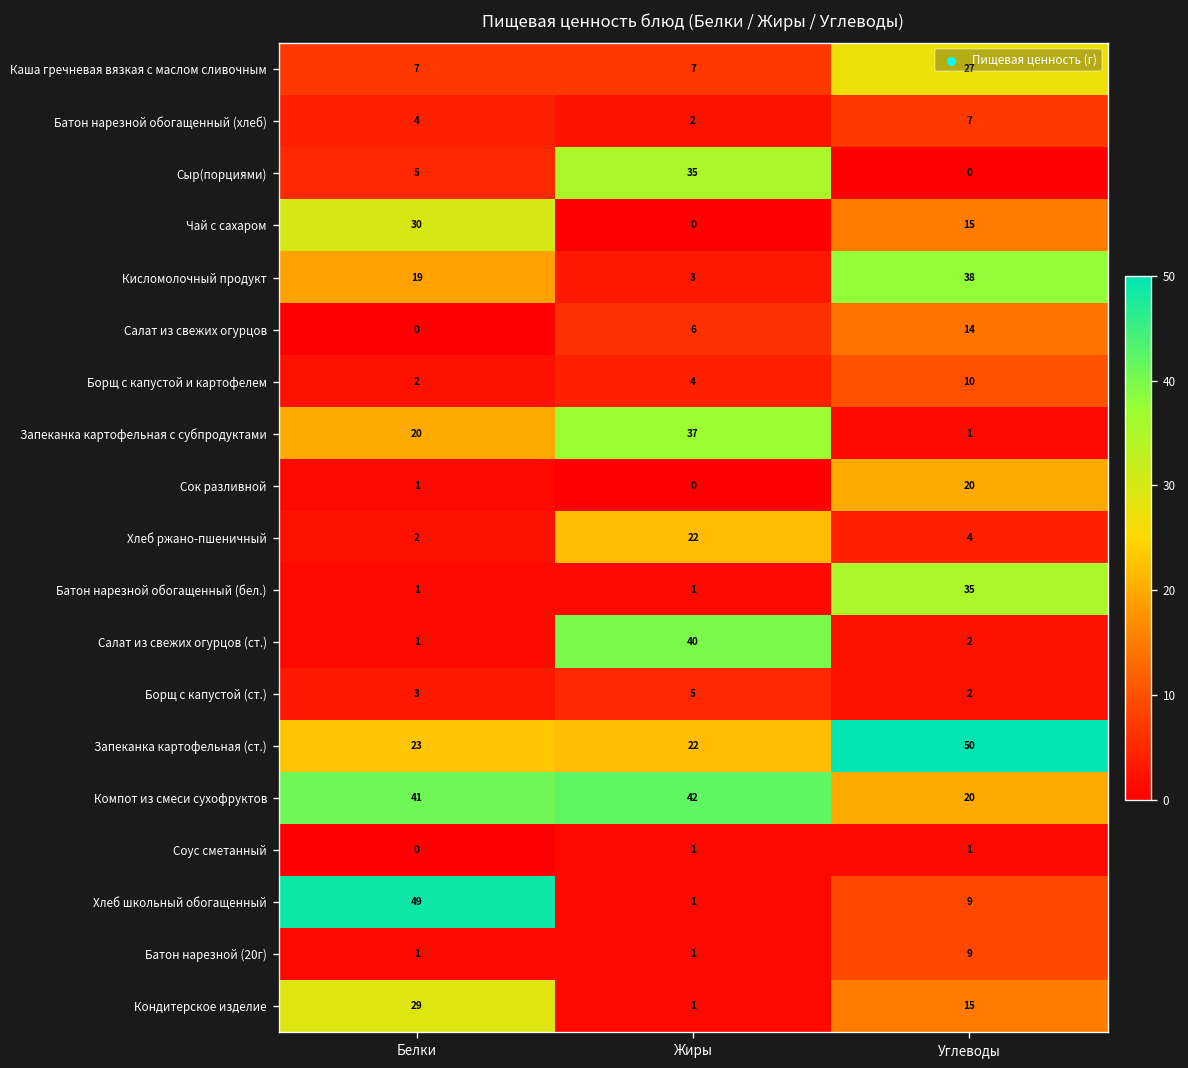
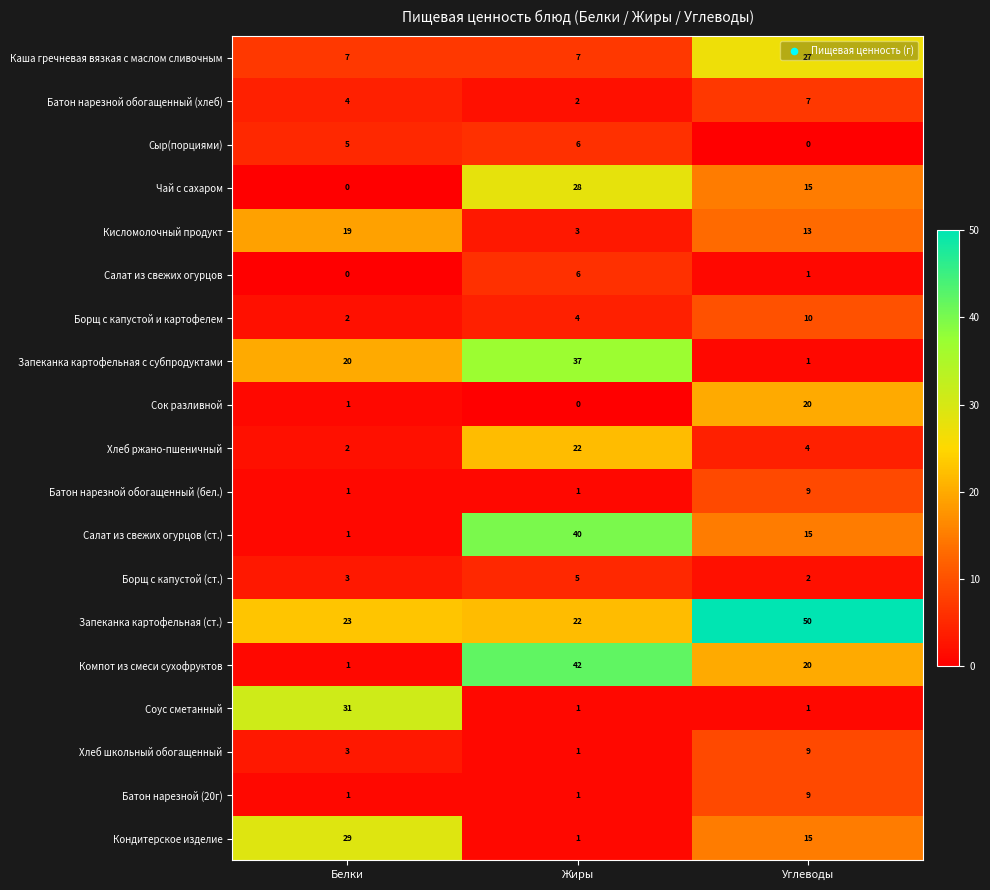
Сыр(порциями), Жиры: 35 -> 6
Чай с сахаром, Белки: 30 -> 0
Чай с сахаром, Жиры: 0 -> 28
Кисломолочный продукт, Углеводы: 38 -> 13
Салат из свежих огурцов, Углеводы: 14 -> 1
Батон нарезной обогащенный (бел.), Углеводы: 35 -> 9
Салат из свежих огурцов (ст.), Углеводы: 2 -> 15
Компот из смеси сухофруктов, Белки: 41 -> 1
Соус сметанный, Белки: 0 -> 31
Хлеб школьный обогащенный, Белки: 49 -> 3
